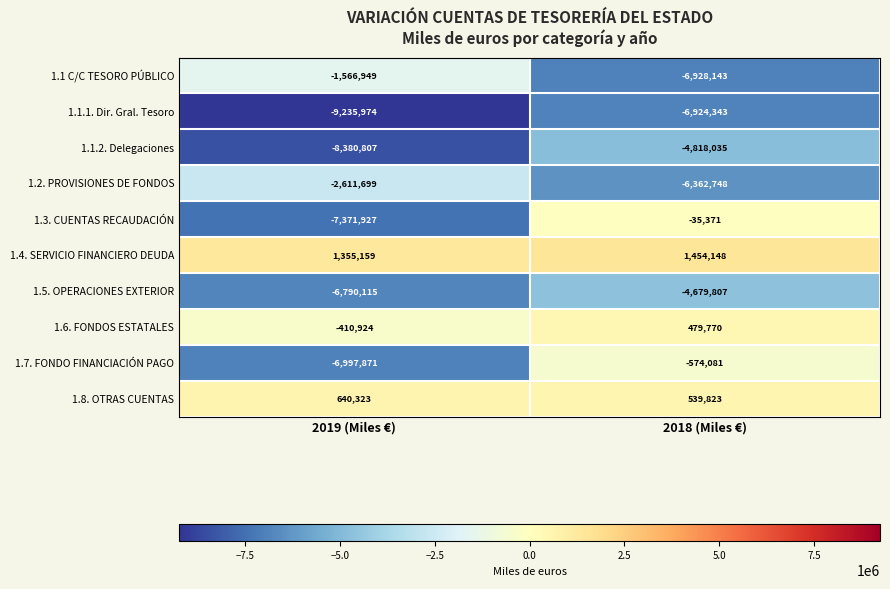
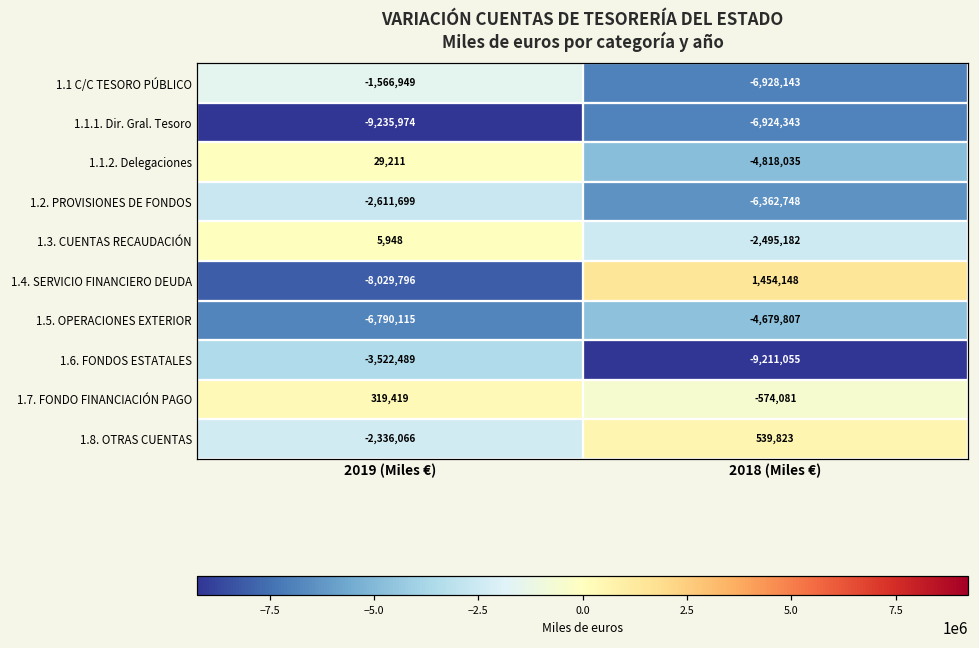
1.1.2. Delegaciones, 2019 (Miles €): -8,380,807 -> 29,211
1.3. CUENTAS RECAUDACIÓN, 2019 (Miles €): -7,371,927 -> 5,948
1.3. CUENTAS RECAUDACIÓN, 2018 (Miles €): -35,371 -> -2,495,182
1.4. SERVICIO FINANCIERO DEUDA, 2019 (Miles €): 1,355,159 -> -8,029,796
1.6. FONDOS ESTATALES, 2019 (Miles €): -410,924 -> -3,522,489
1.6. FONDOS ESTATALES, 2018 (Miles €): 479,770 -> -9,211,055
1.7. FONDO FINANCIACIÓN PAGO, 2019 (Miles €): -6,997,871 -> 319,419
1.8. OTRAS CUENTAS, 2019 (Miles €): 640,323 -> -2,336,066
